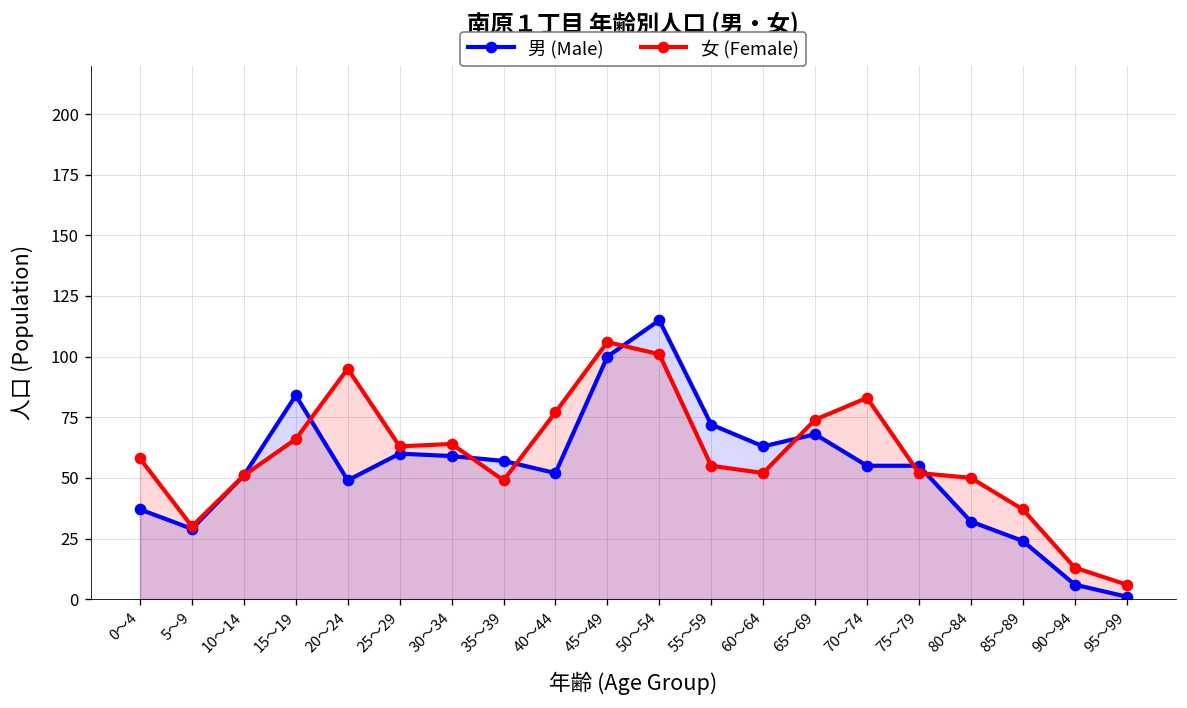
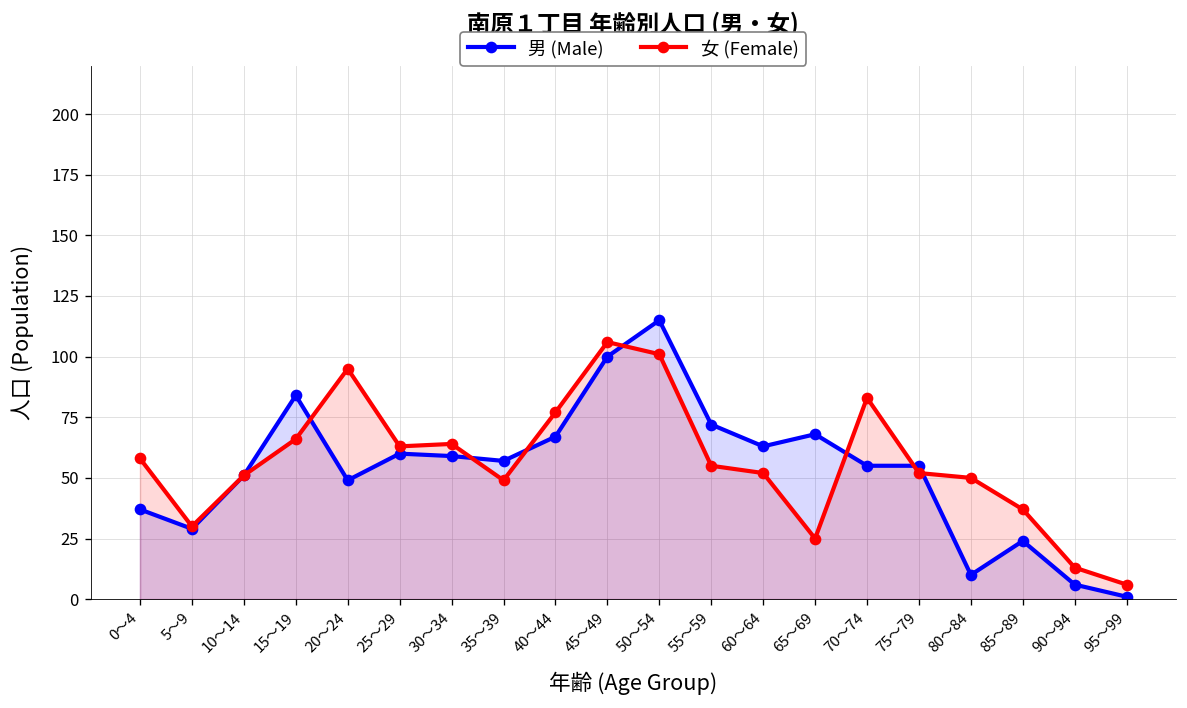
男 (Male), 40～44: 52 -> 67
女 (Female), 65～69: 74 -> 25
男 (Male), 80～84: 32 -> 10
